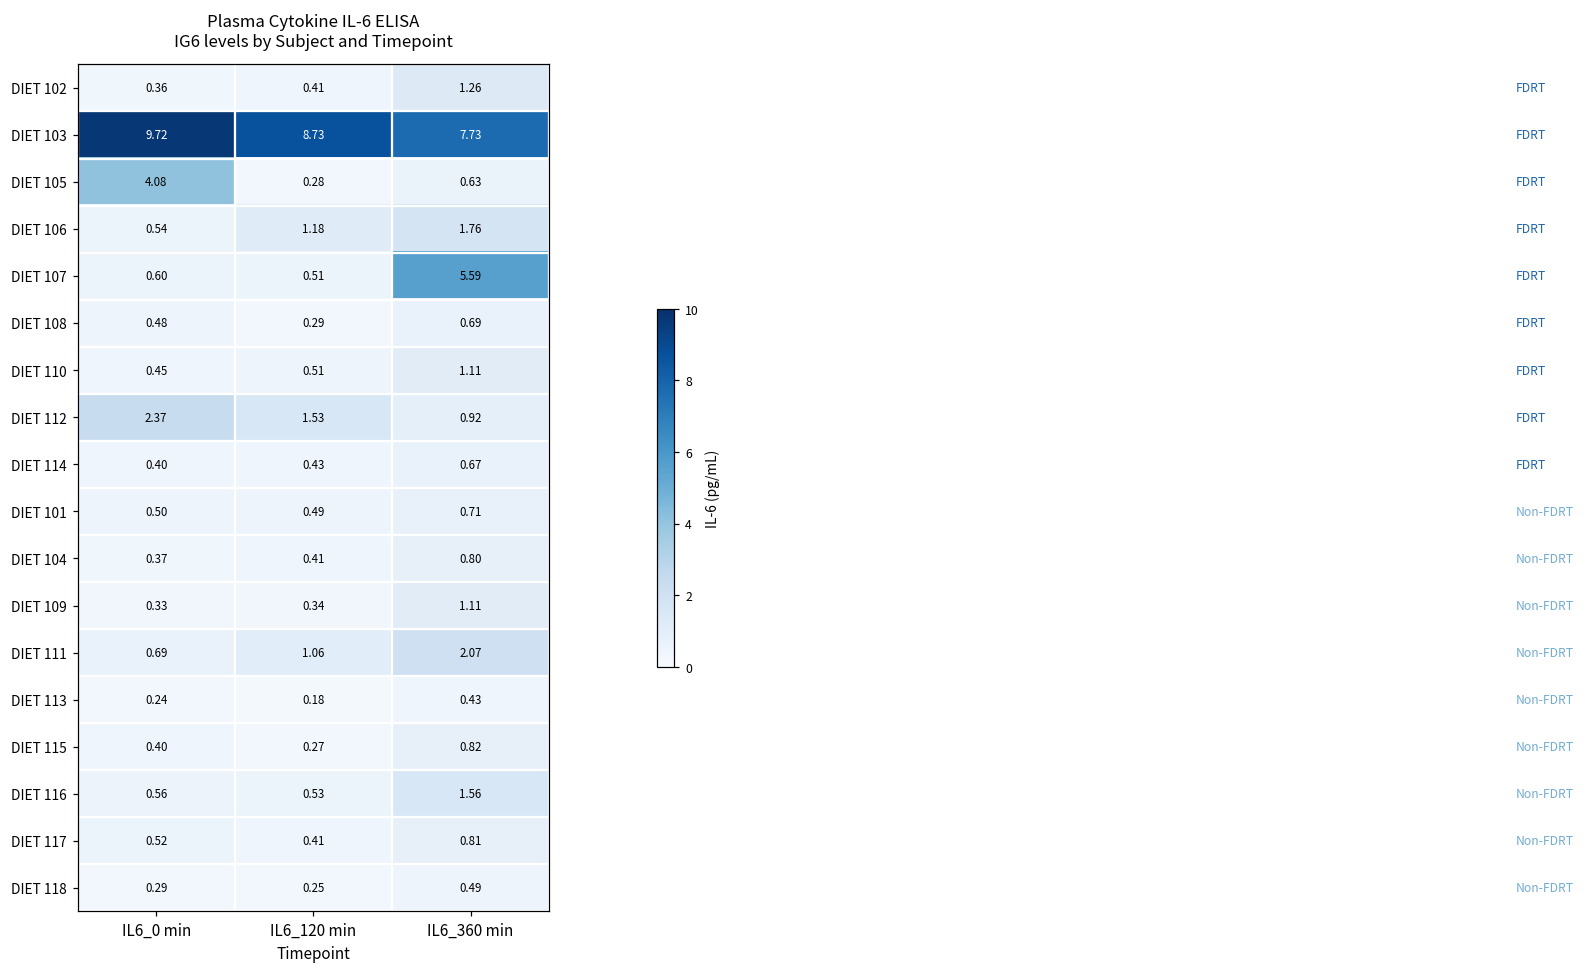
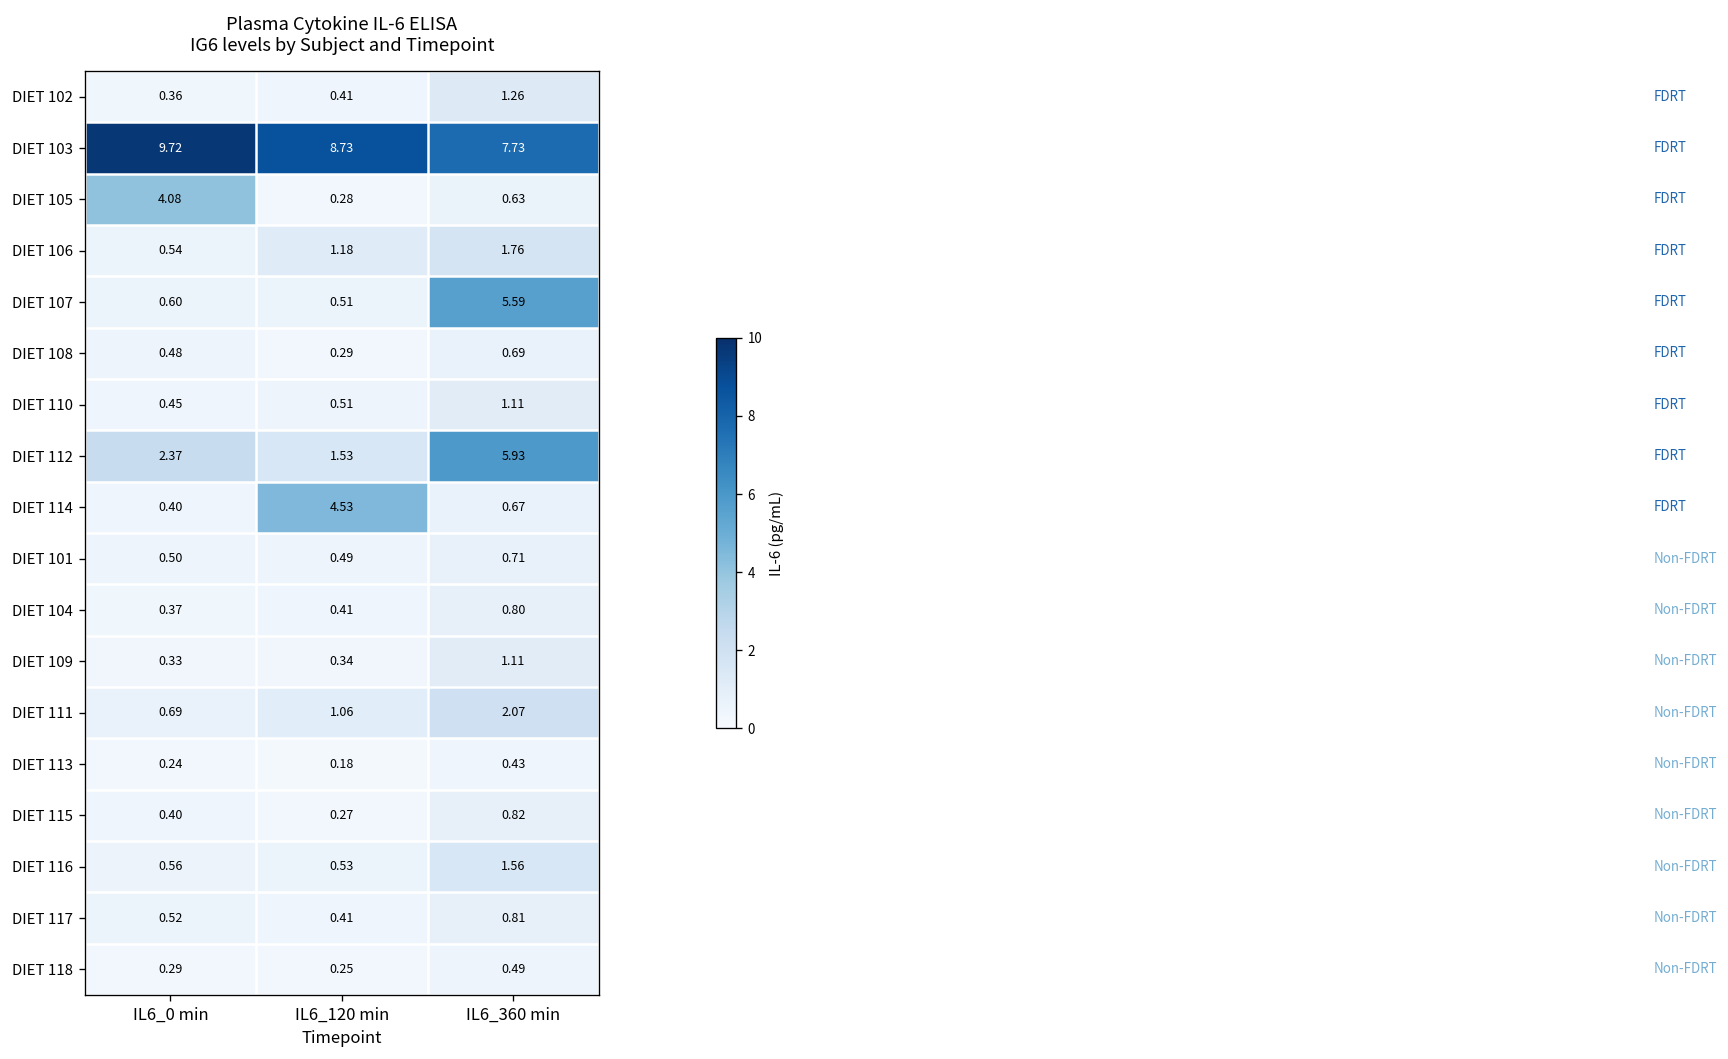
DIET 112, IL6_360 min: 0.92 -> 5.93
DIET 114, IL6_120 min: 0.43 -> 4.53
